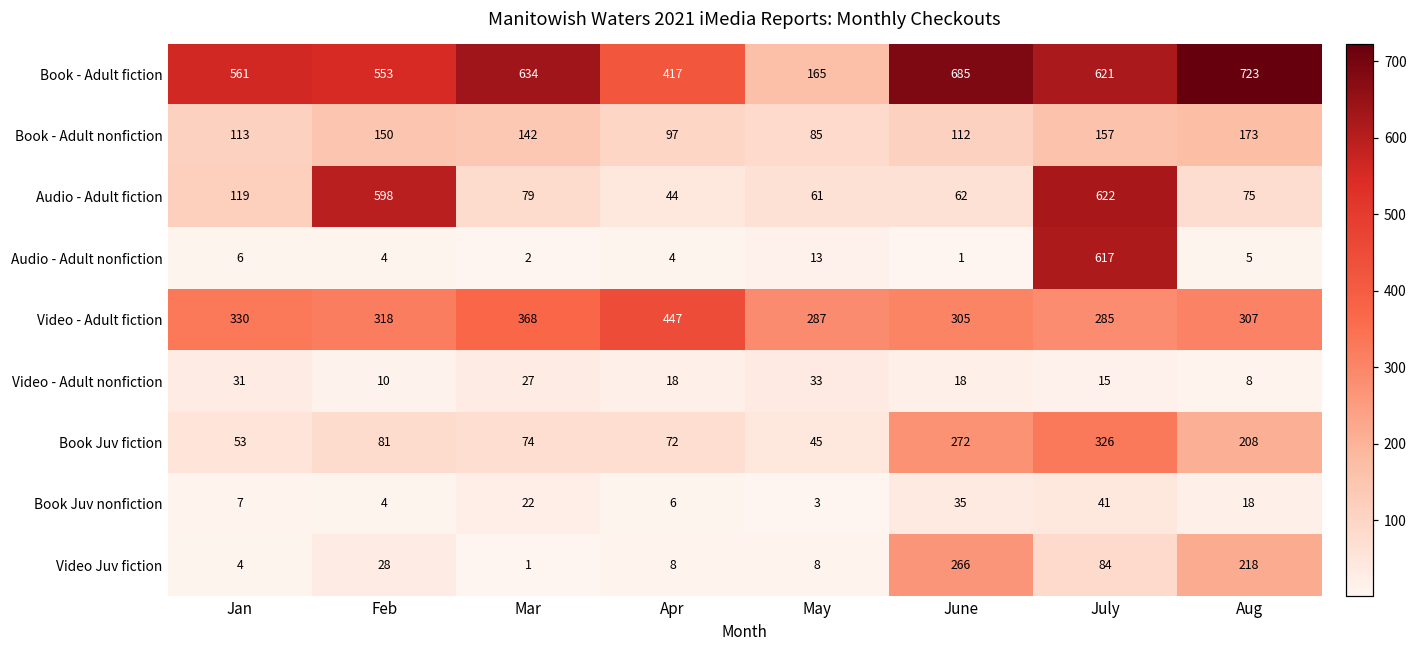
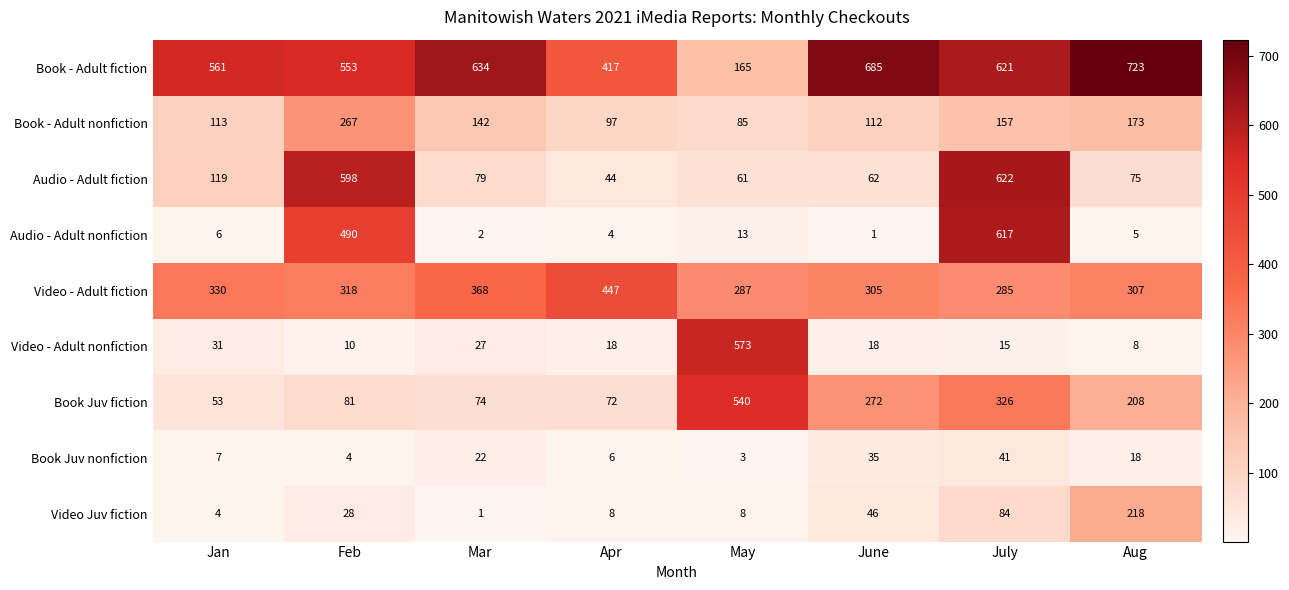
Book - Adult nonfiction, Feb: 150 -> 267
Audio - Adult nonfiction, Feb: 4 -> 490
Video - Adult nonfiction, May: 33 -> 573
Book Juv fiction, May: 45 -> 540
Video Juv fiction, June: 266 -> 46
